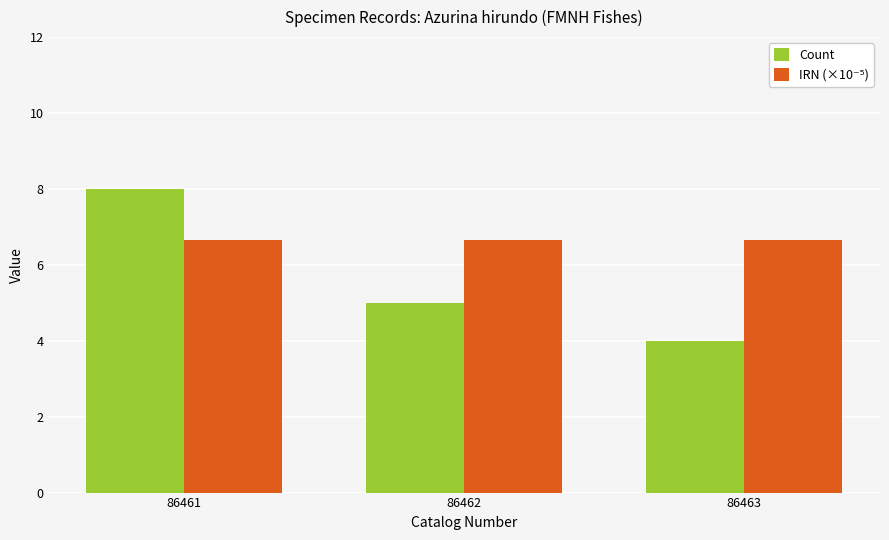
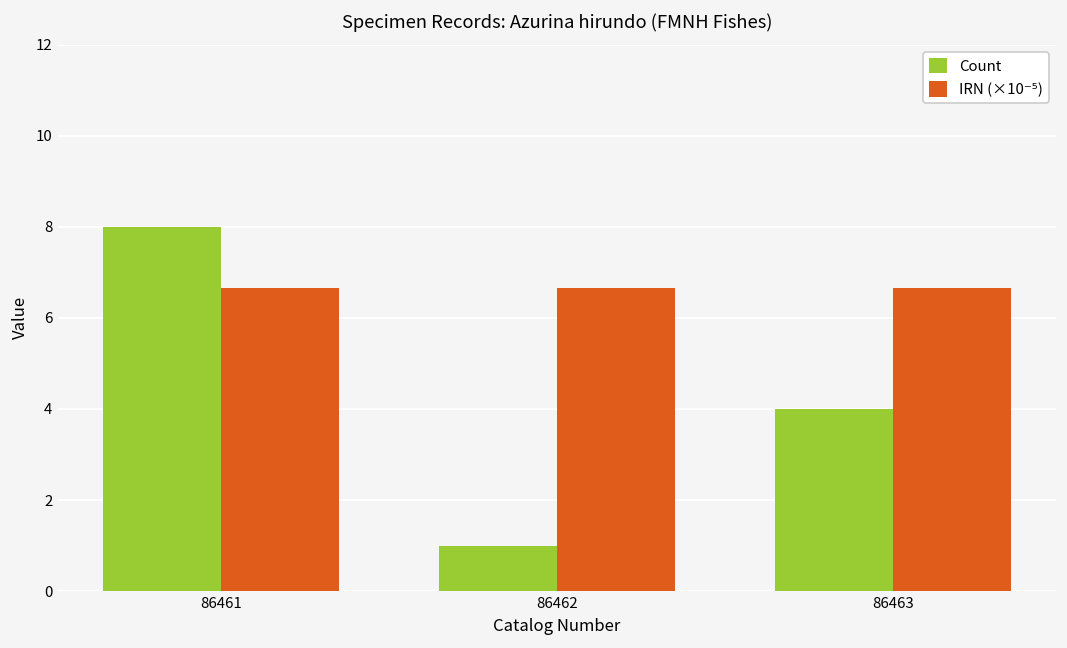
Count, 86462: 5 -> 1
